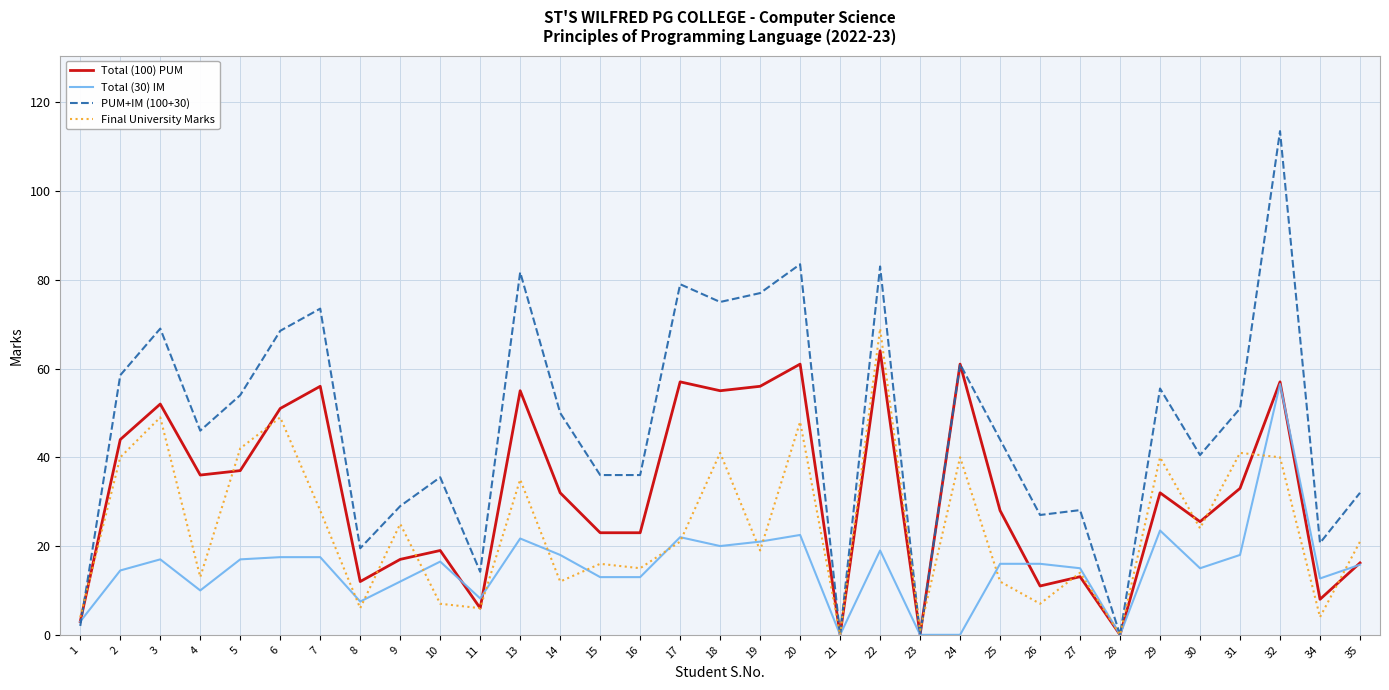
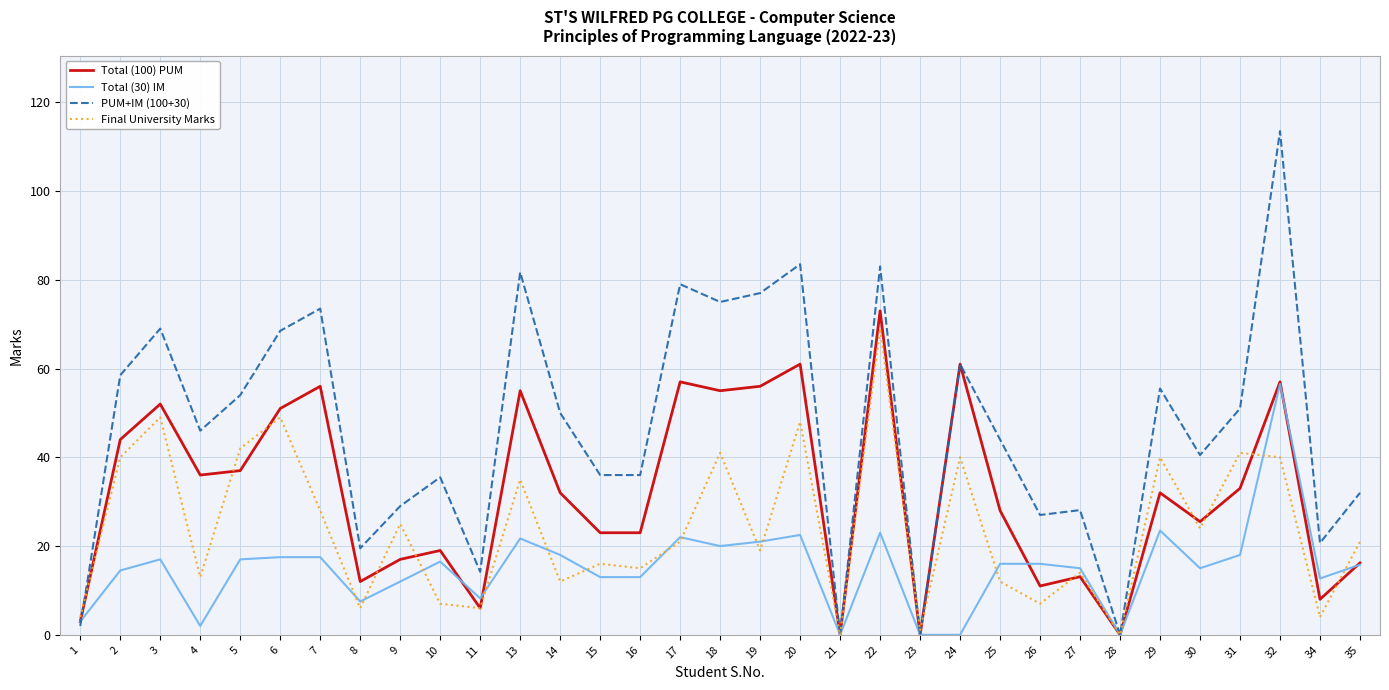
Total (30) IM, 4: 10 -> 2
Total (100) PUM, 22: 64 -> 73
Total (30) IM, 22: 19 -> 23
